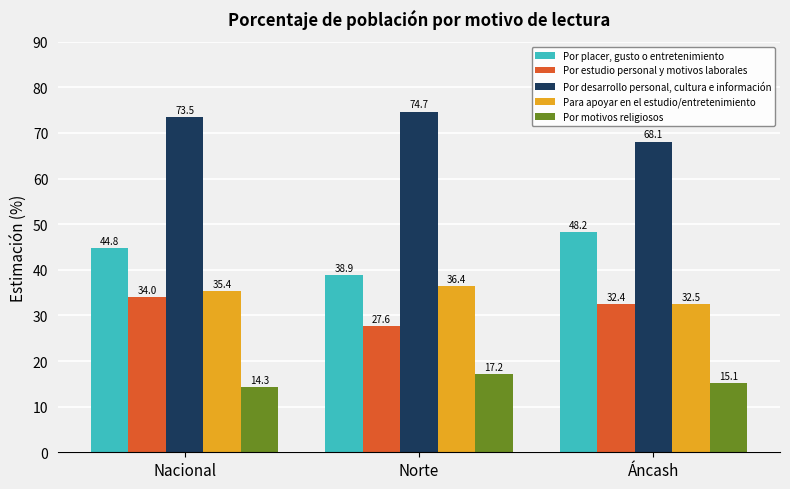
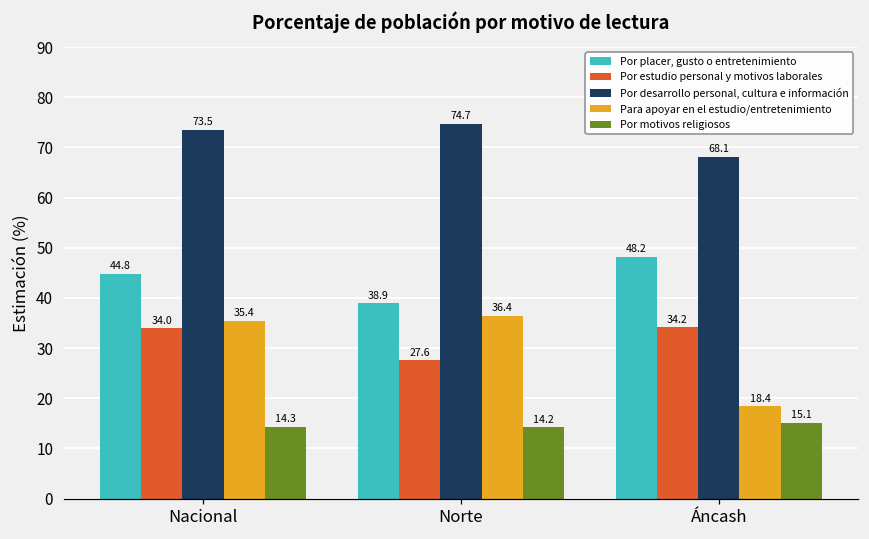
Por motivos religiosos, Norte: 17.2 -> 14.2
Por estudio personal y motivos laborales, Áncash: 32.4 -> 34.2
Para apoyar en el estudio/entretenimiento, Áncash: 32.5 -> 18.4
